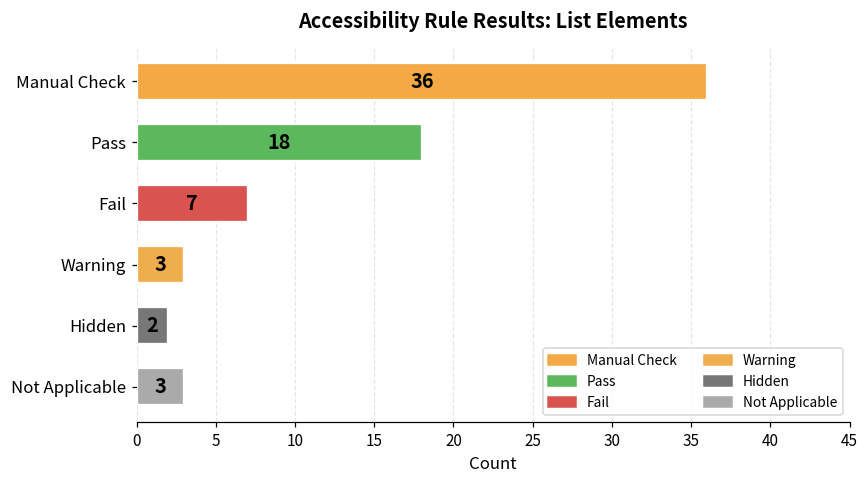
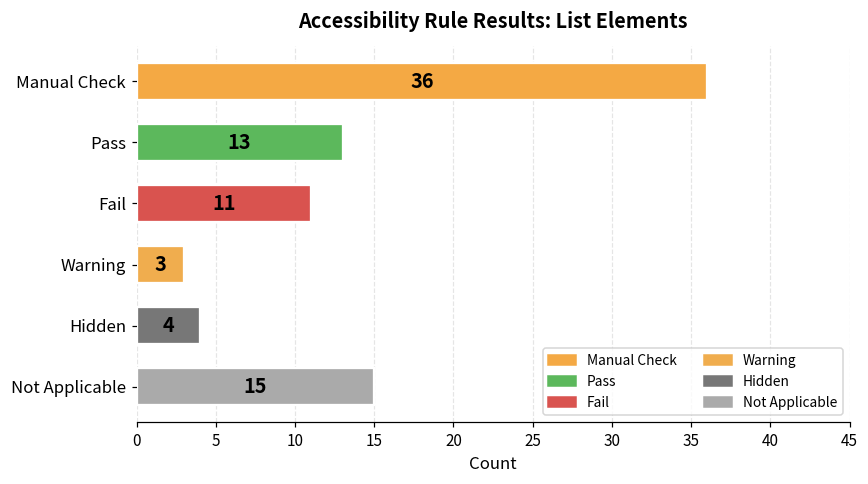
Pass: 18 -> 13
Fail: 7 -> 11
Hidden: 2 -> 4
Not Applicable: 3 -> 15
